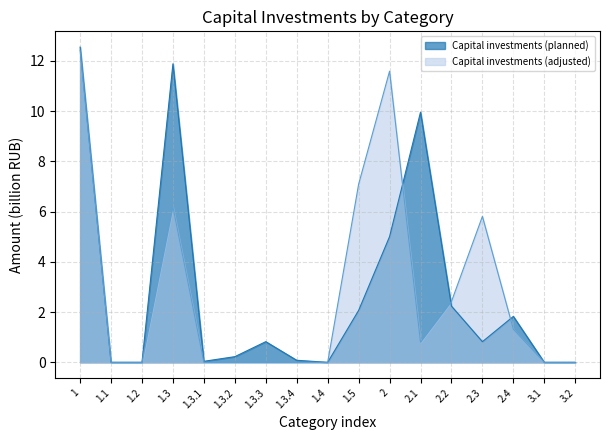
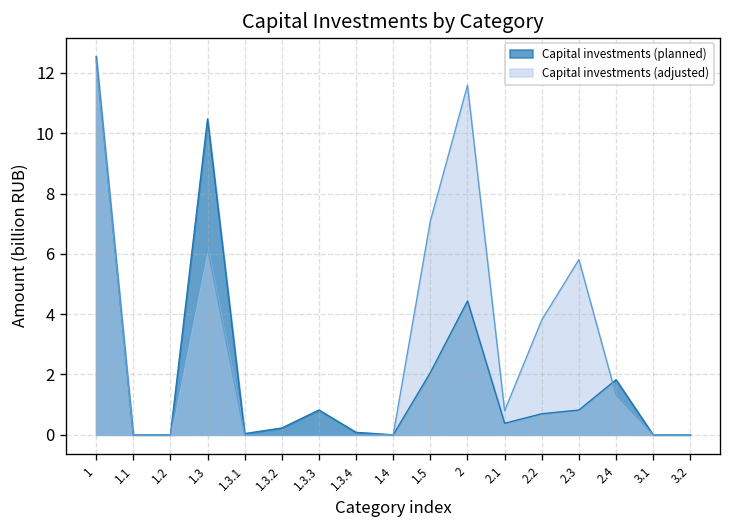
Capital investments (planned), 1.3: 11.9 -> 10.5
Capital investments (planned), 2: 5.0 -> 4.4
Capital investments (planned), 2.1: 10.0 -> 0.4
Capital investments (planned), 2.2: 2.2 -> 0.7
Capital investments (adjusted), 2.2: 2.4 -> 3.8
